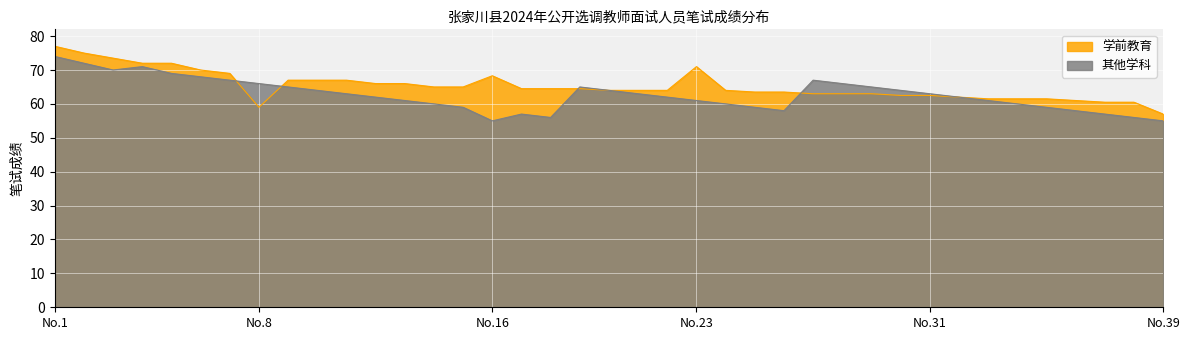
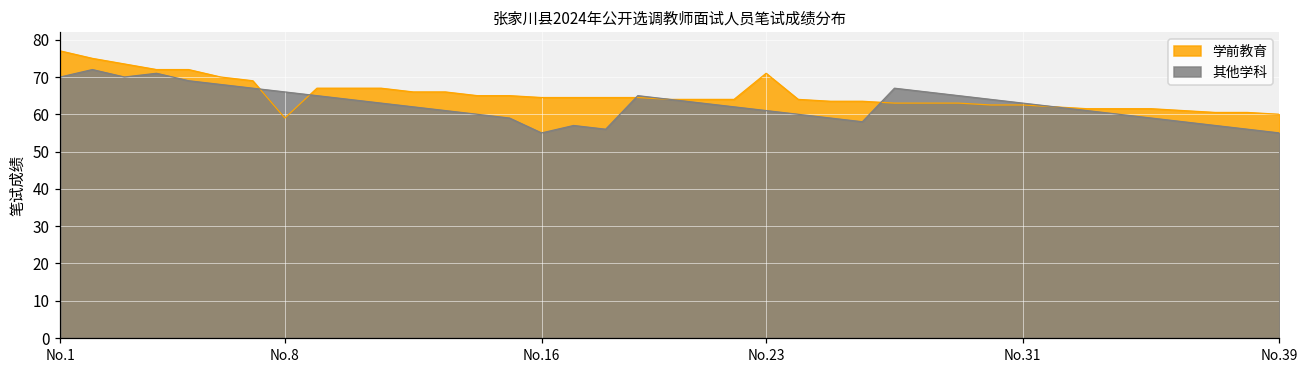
其他学科, No.1: 74 -> 70
学前教育, No.16: 68 -> 65
学前教育, No.39: 57 -> 60
